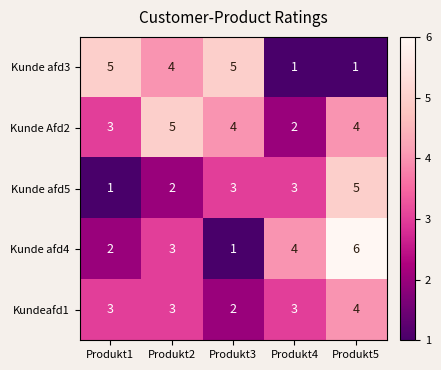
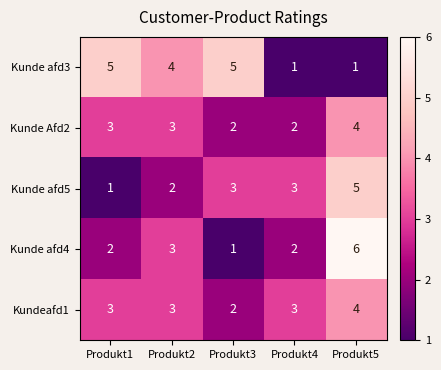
Kunde Afd2, Produkt2: 5 -> 3
Kunde Afd2, Produkt3: 4 -> 2
Kunde afd4, Produkt4: 4 -> 2
